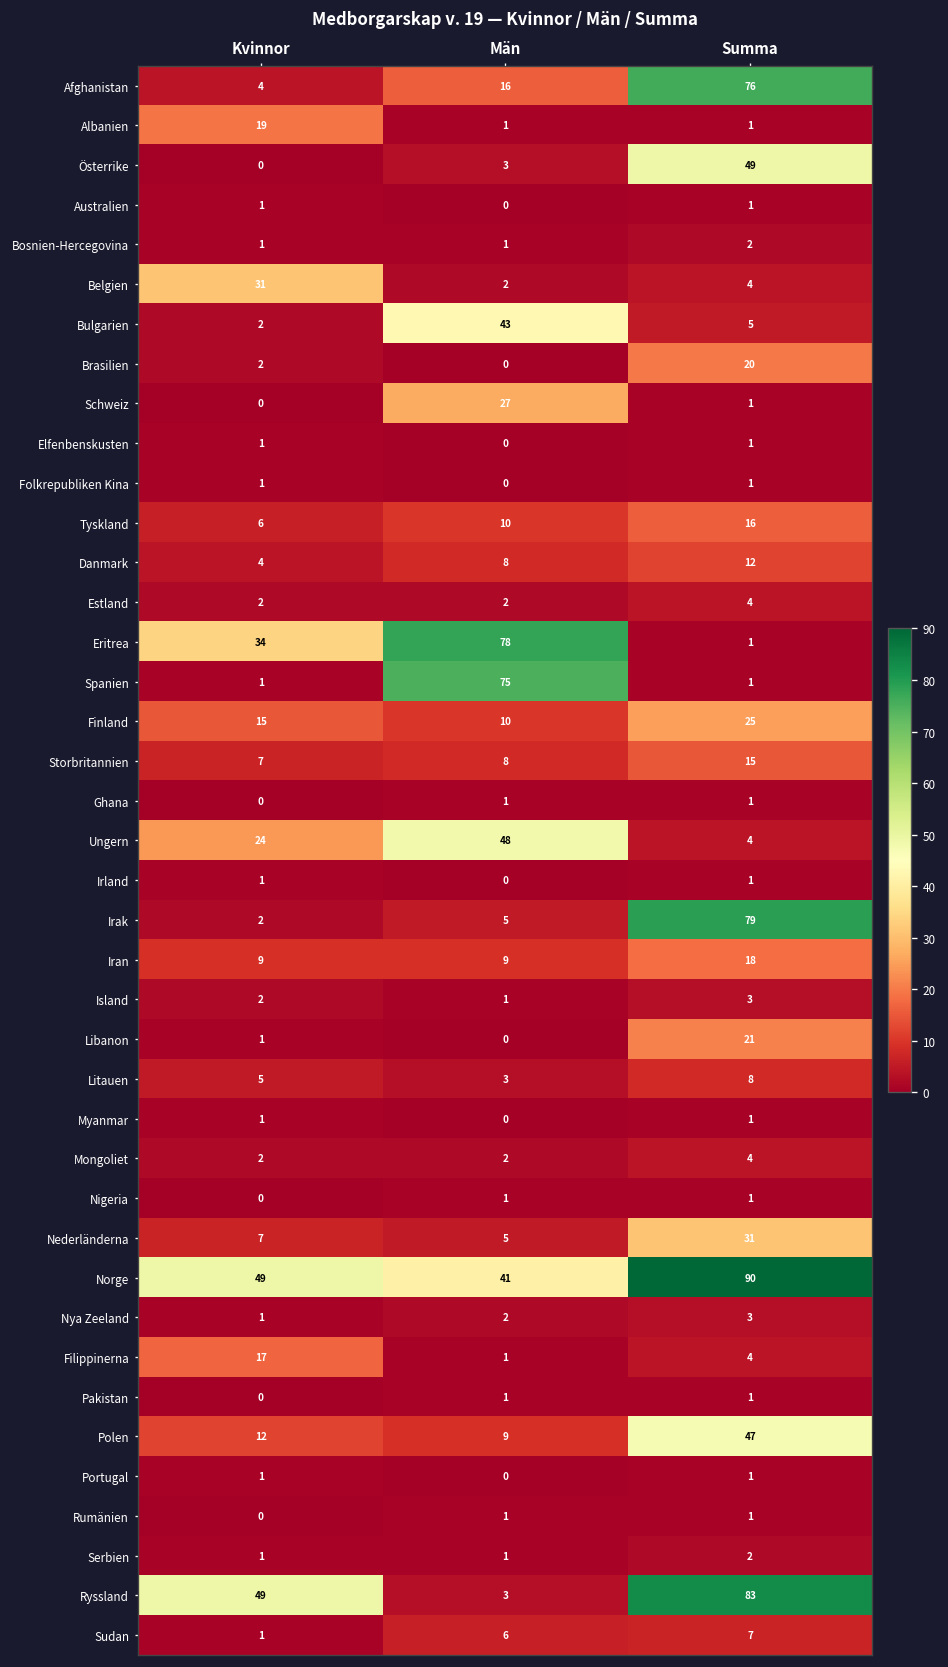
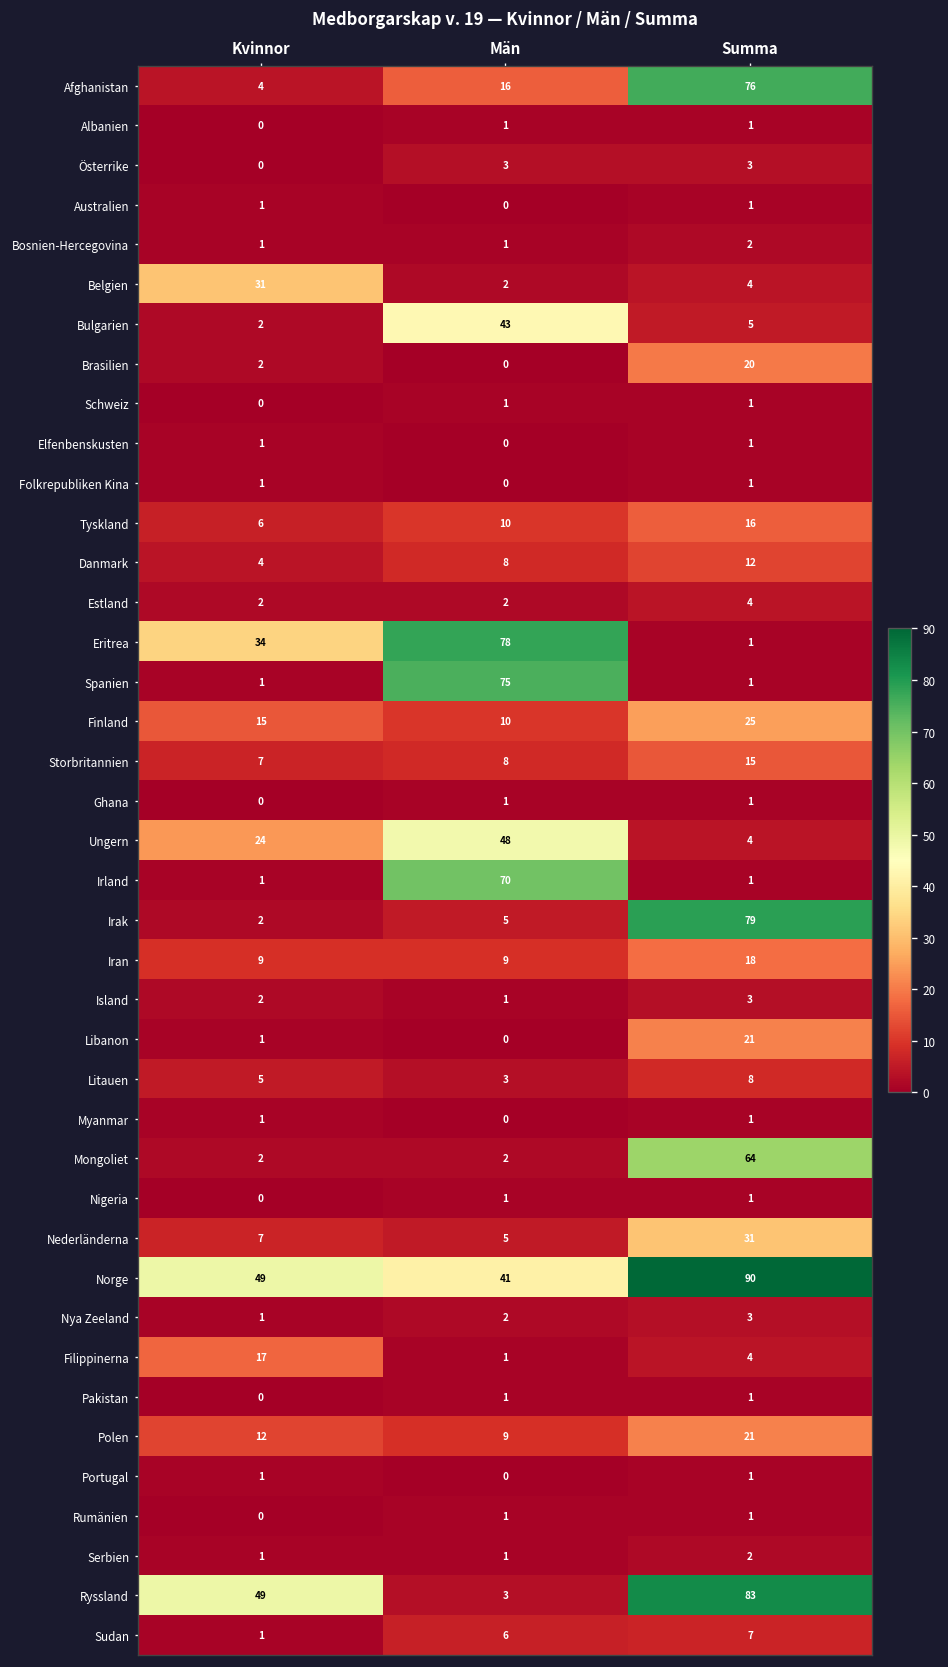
Albanien, Kvinnor: 19 -> 0
Österrike, Summa: 49 -> 3
Schweiz, Män: 27 -> 1
Irland, Män: 0 -> 70
Mongoliet, Summa: 4 -> 64
Polen, Summa: 47 -> 21
